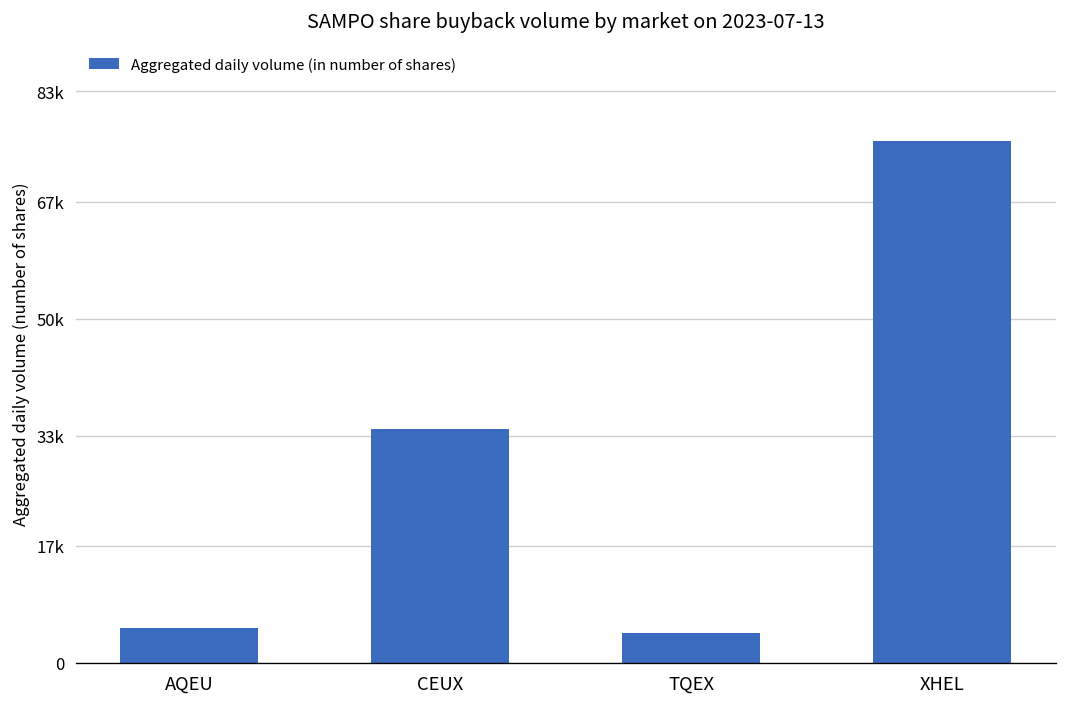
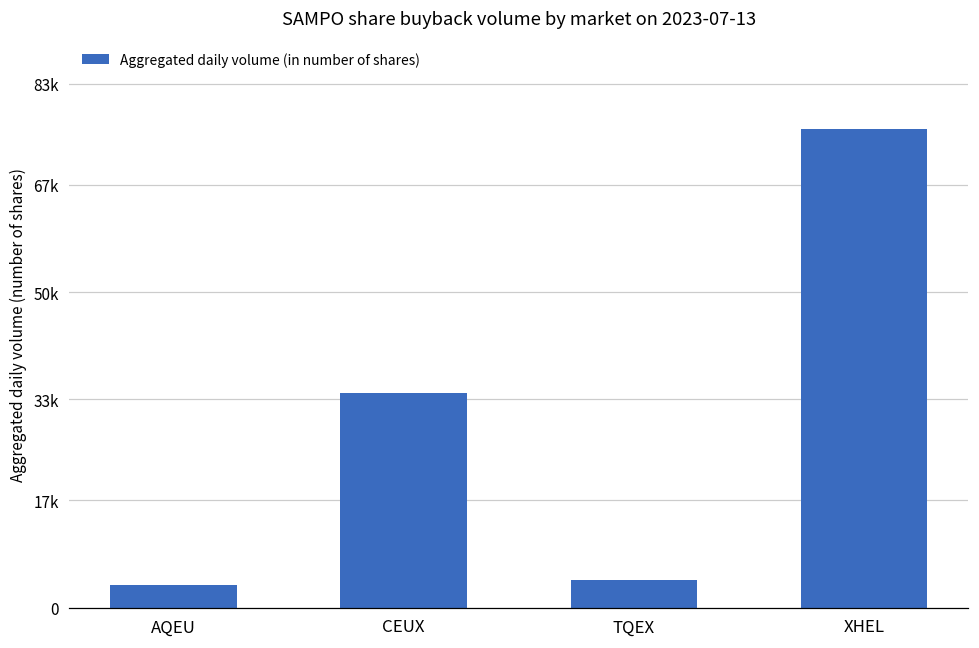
AQEU: 5000 -> 4000
